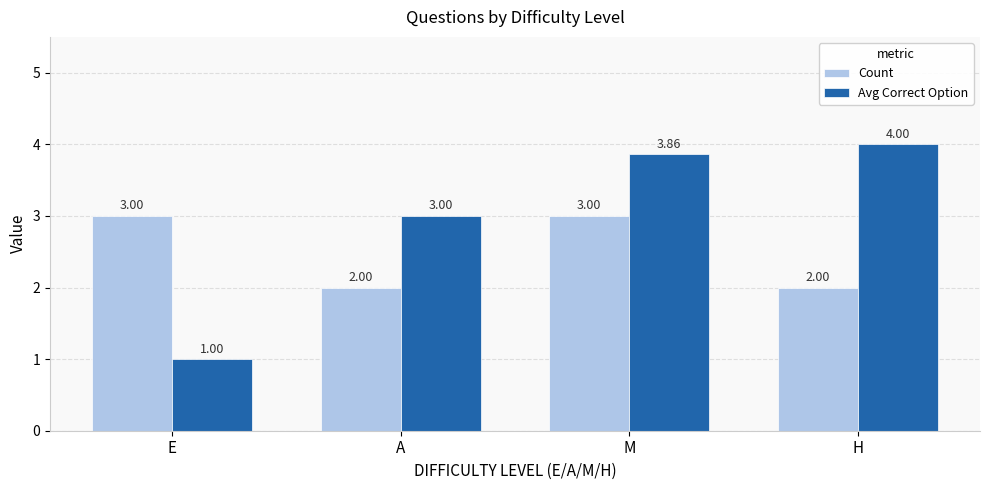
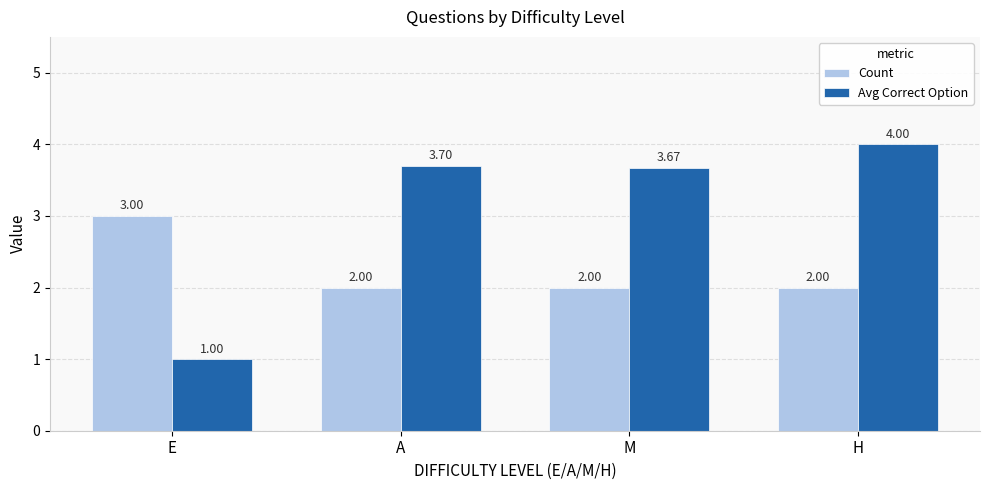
Avg Correct Option, A: 3.00 -> 3.70
Count, M: 3.00 -> 2.00
Avg Correct Option, M: 3.86 -> 3.67
